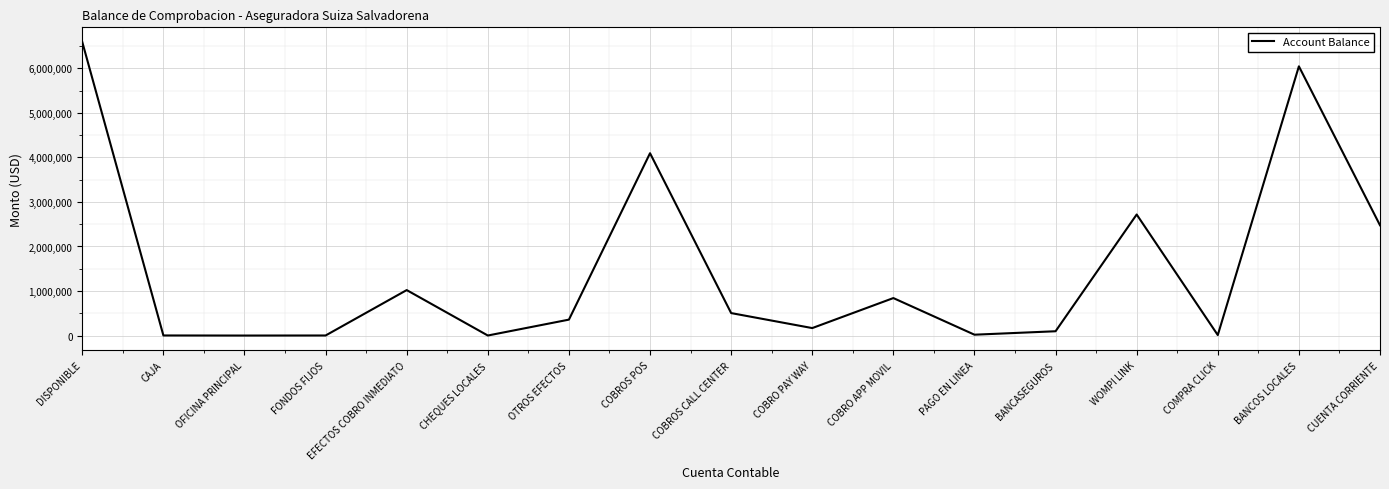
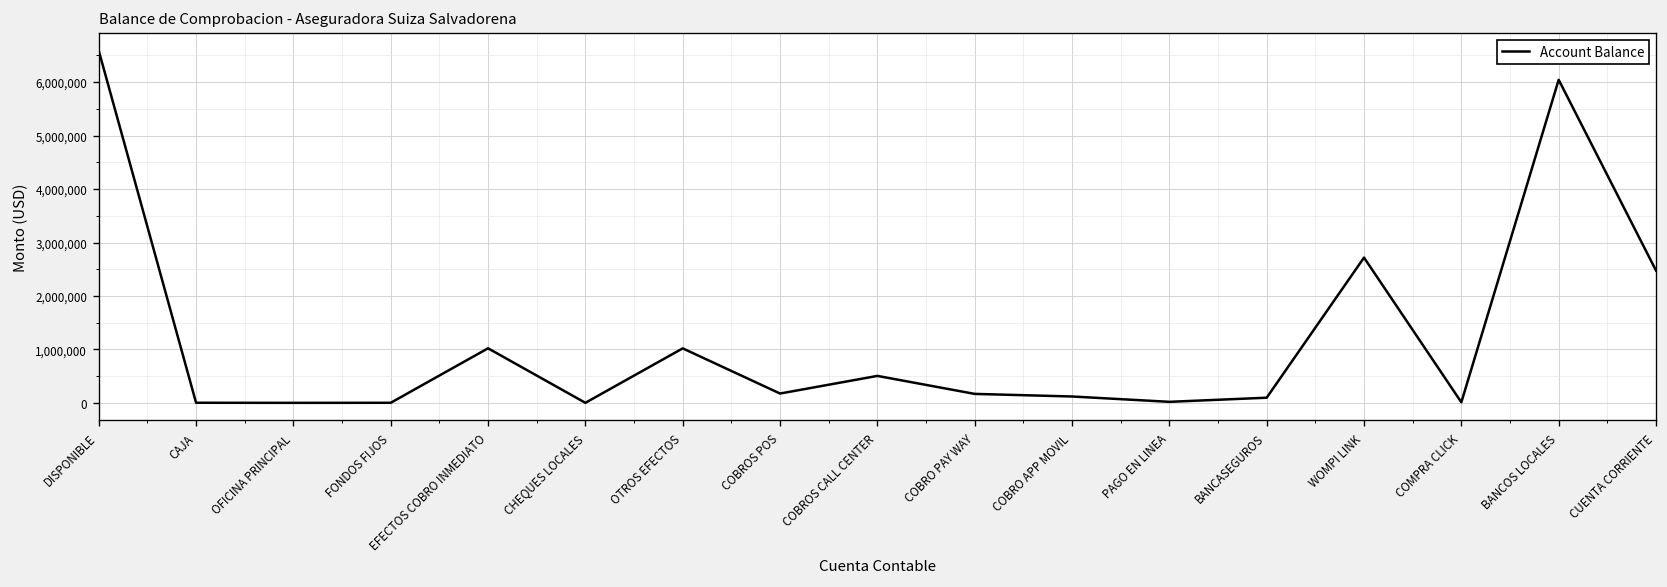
OTROS EFECTOS: 400,000 -> 1,000,000
COBROS POS: 4,100,000 -> 200,000
COBRO APP MOVIL: 800,000 -> 100,000
